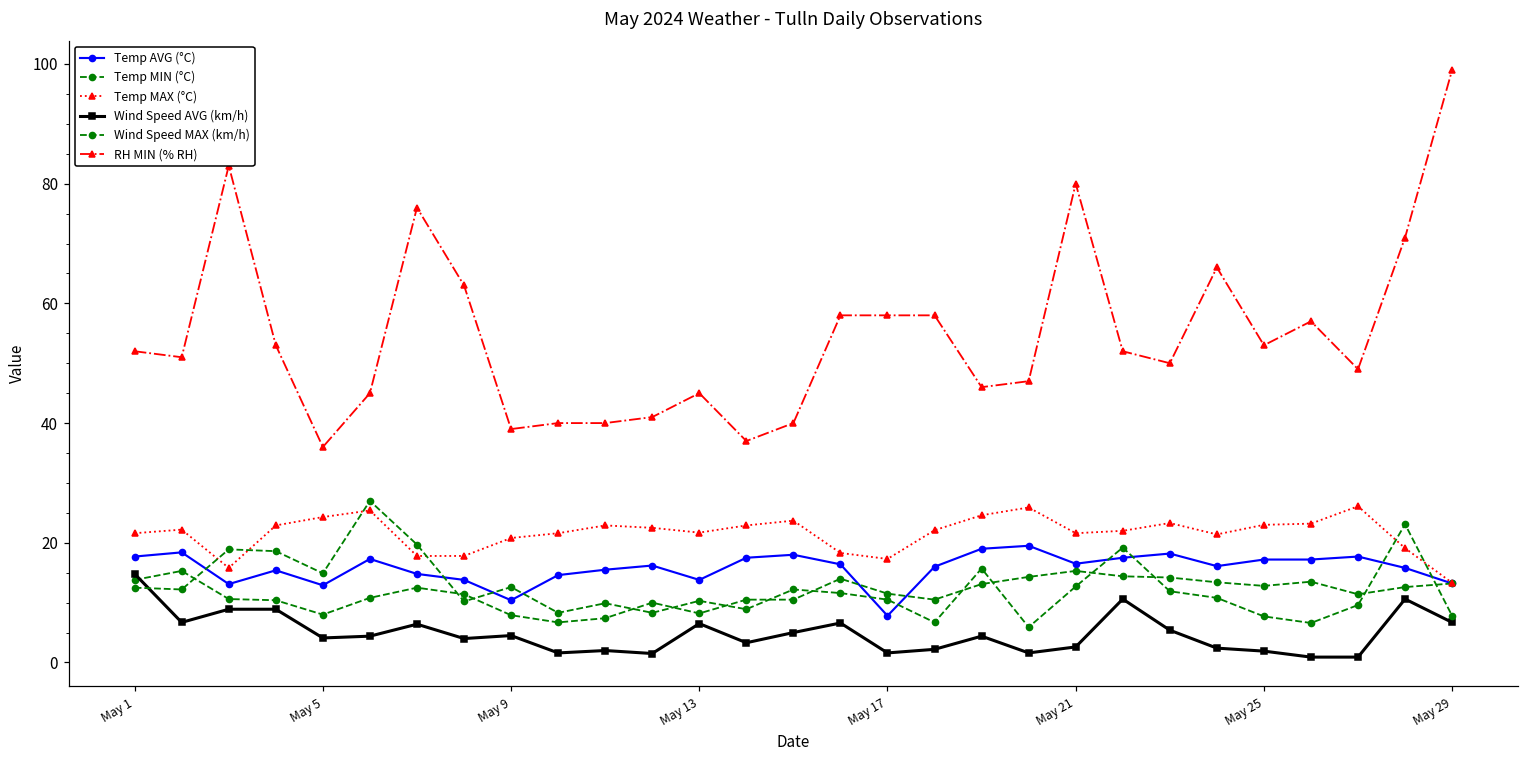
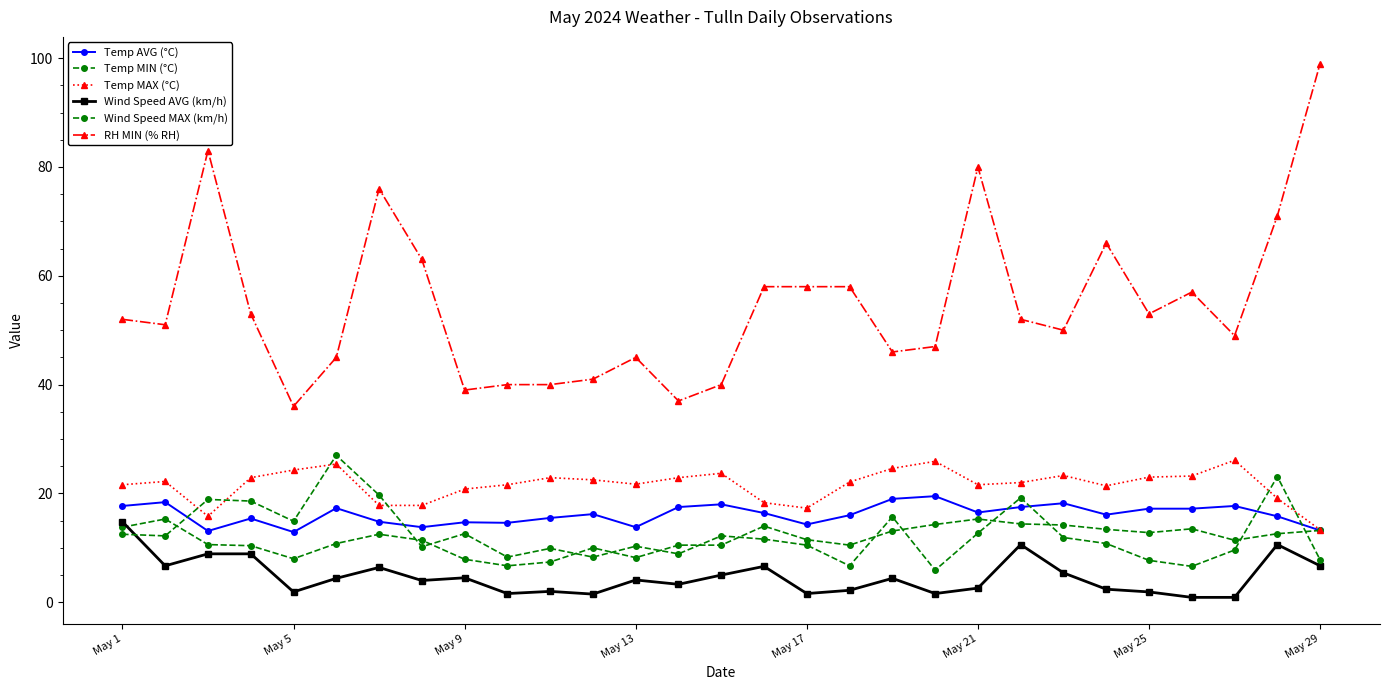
Wind Speed AVG (km/h), May 5: 4 -> 2
Temp AVG (°C), May 9: 10 -> 15
Wind Speed AVG (km/h), May 13: 7 -> 4
Temp AVG (°C), May 17: 8 -> 14
